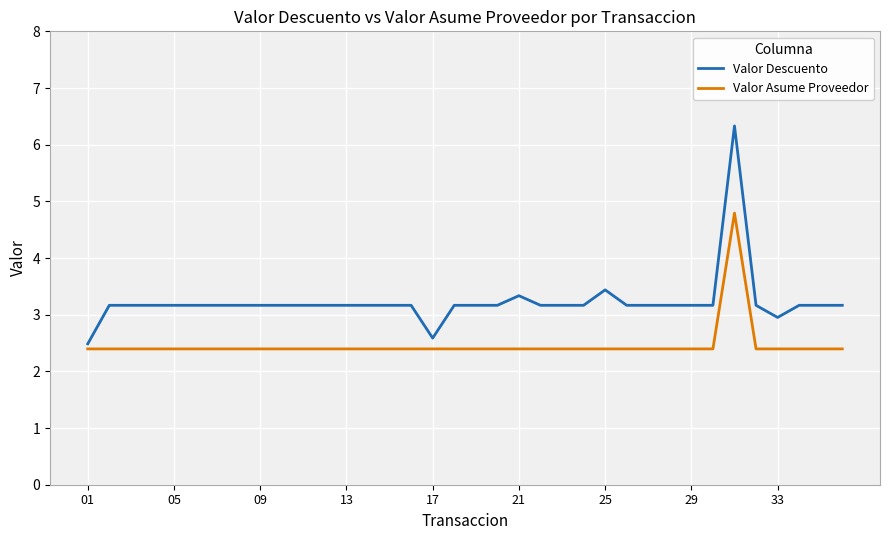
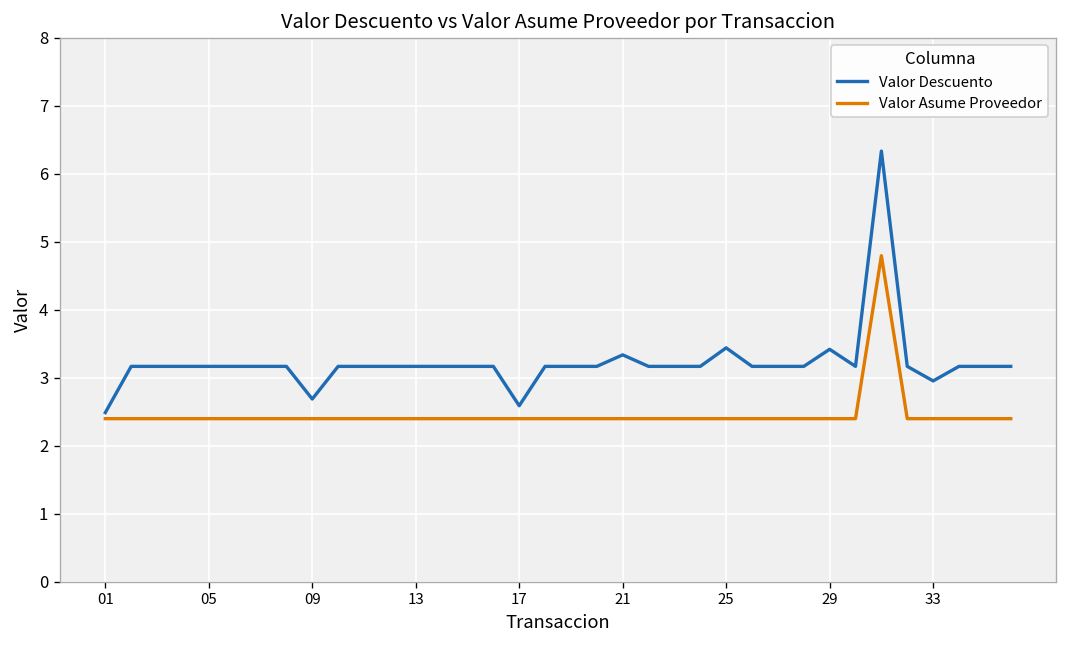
Valor Descuento, 09: 3.2 -> 2.7
Valor Descuento, 29: 3.2 -> 3.4
